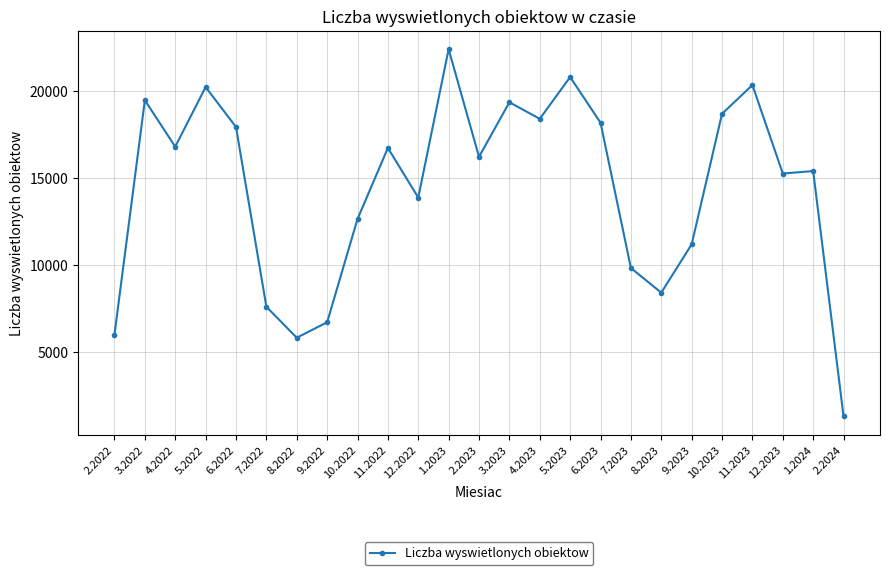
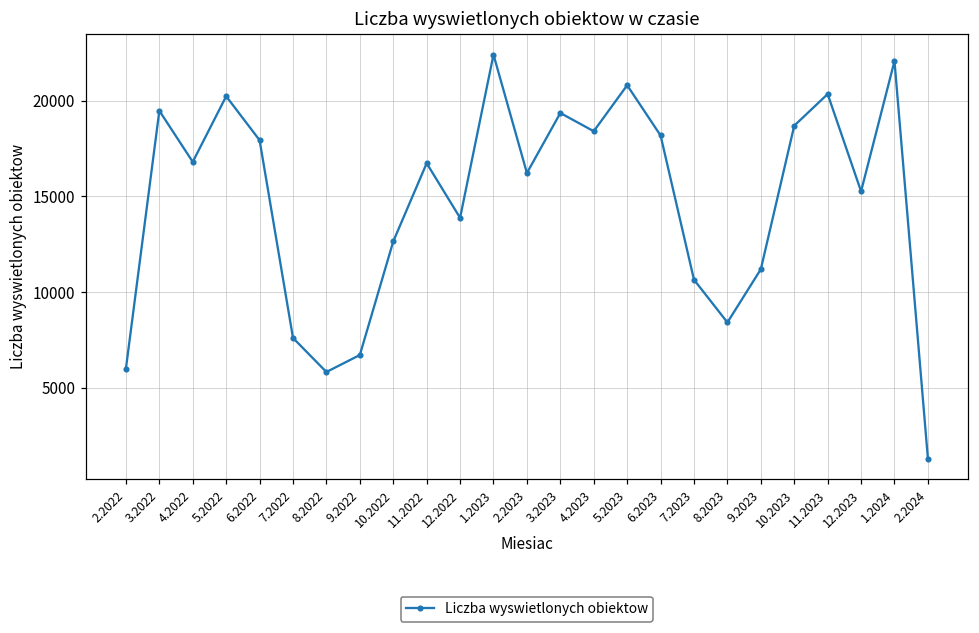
7.2023: 9800 -> 10600
1.2024: 15400 -> 22100
